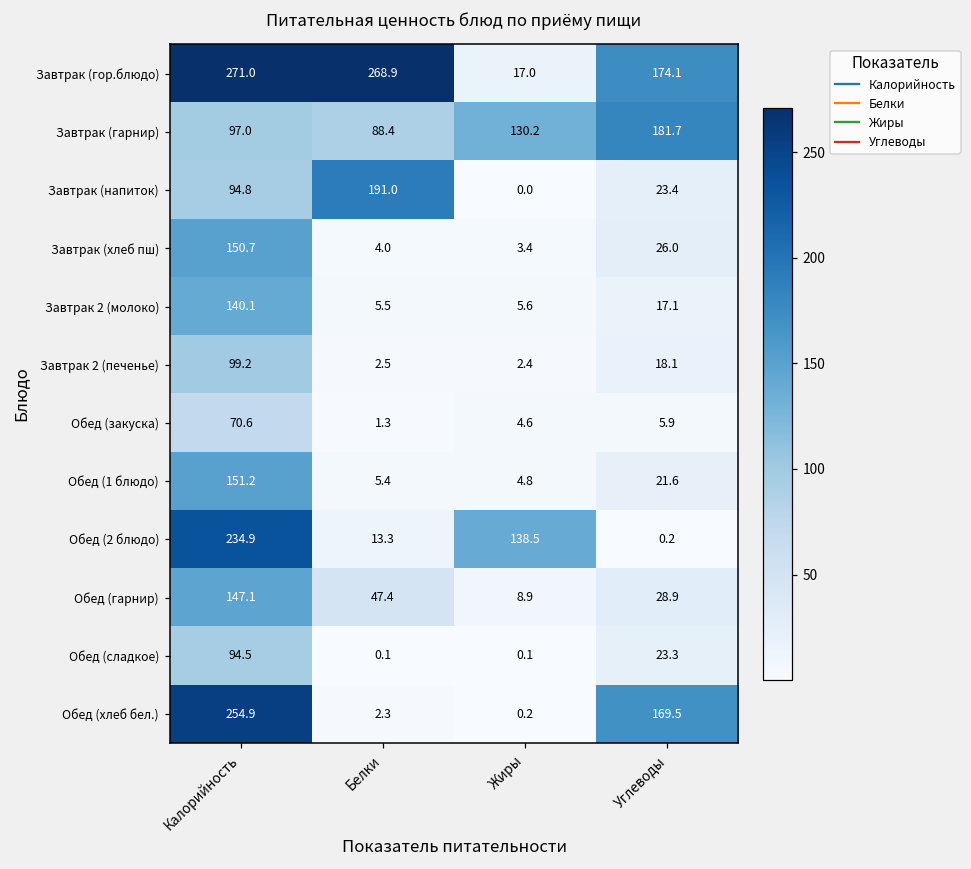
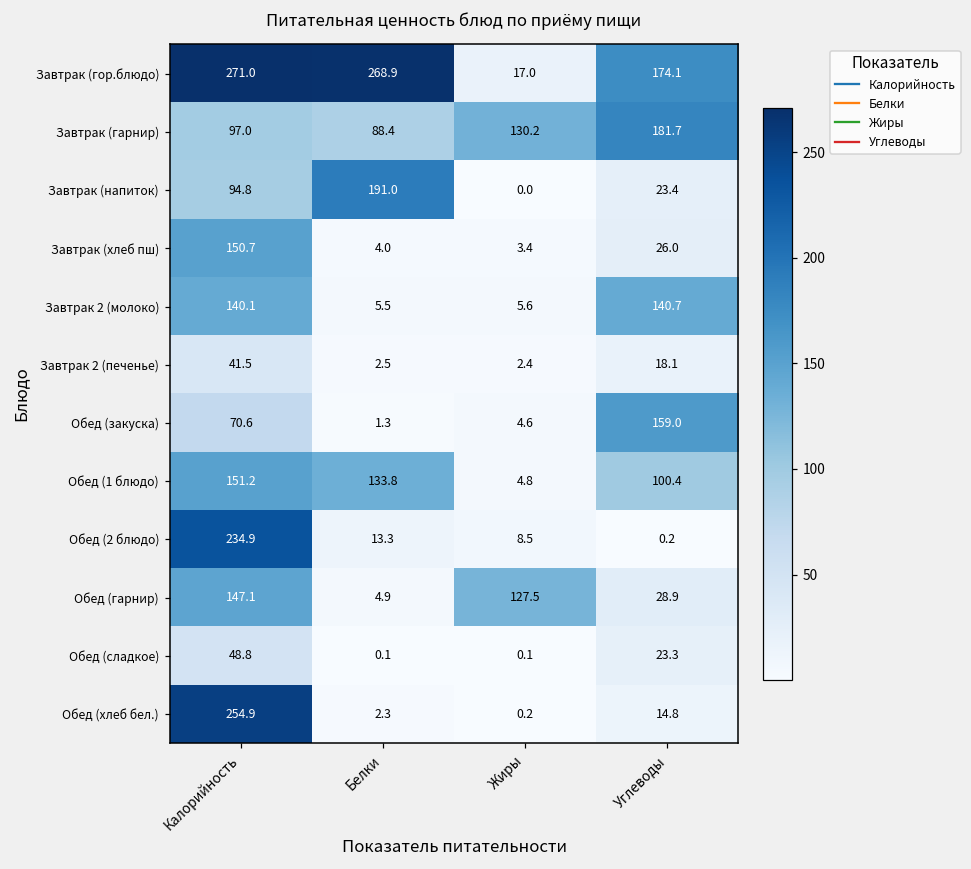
Завтрак 2 (молоко), Углеводы: 17.1 -> 140.7
Завтрак 2 (печенье), Калорийность: 99.2 -> 41.5
Обед (закуска), Углеводы: 5.9 -> 159.0
Обед (1 блюдо), Белки: 5.4 -> 133.8
Обед (1 блюдо), Углеводы: 21.6 -> 100.4
Обед (2 блюдо), Жиры: 138.5 -> 8.5
Обед (гарнир), Белки: 47.4 -> 4.9
Обед (гарнир), Жиры: 8.9 -> 127.5
Обед (сладкое), Калорийность: 94.5 -> 48.8
Обед (хлеб бел.), Углеводы: 169.5 -> 14.8
